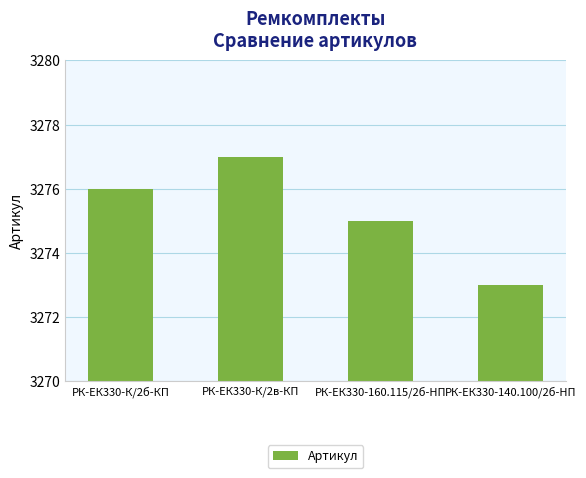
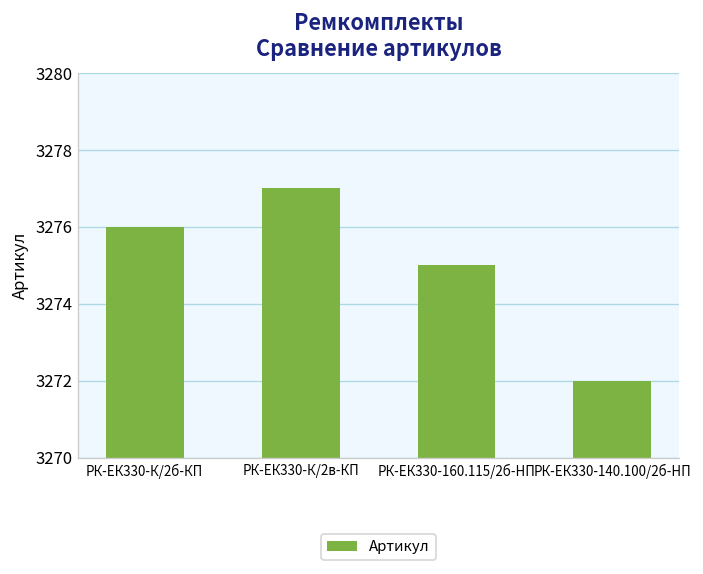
РК-ЕК330-140.100/2б-HП: 3273 -> 3272
